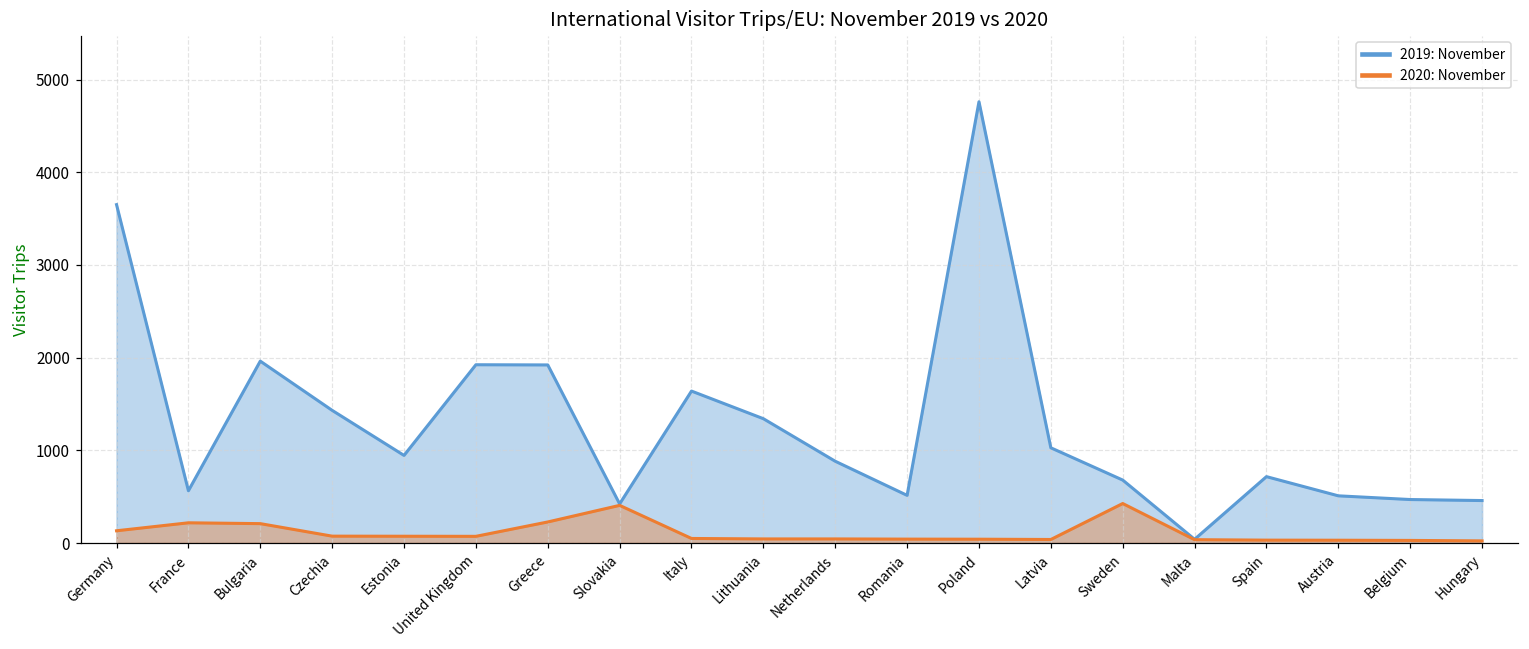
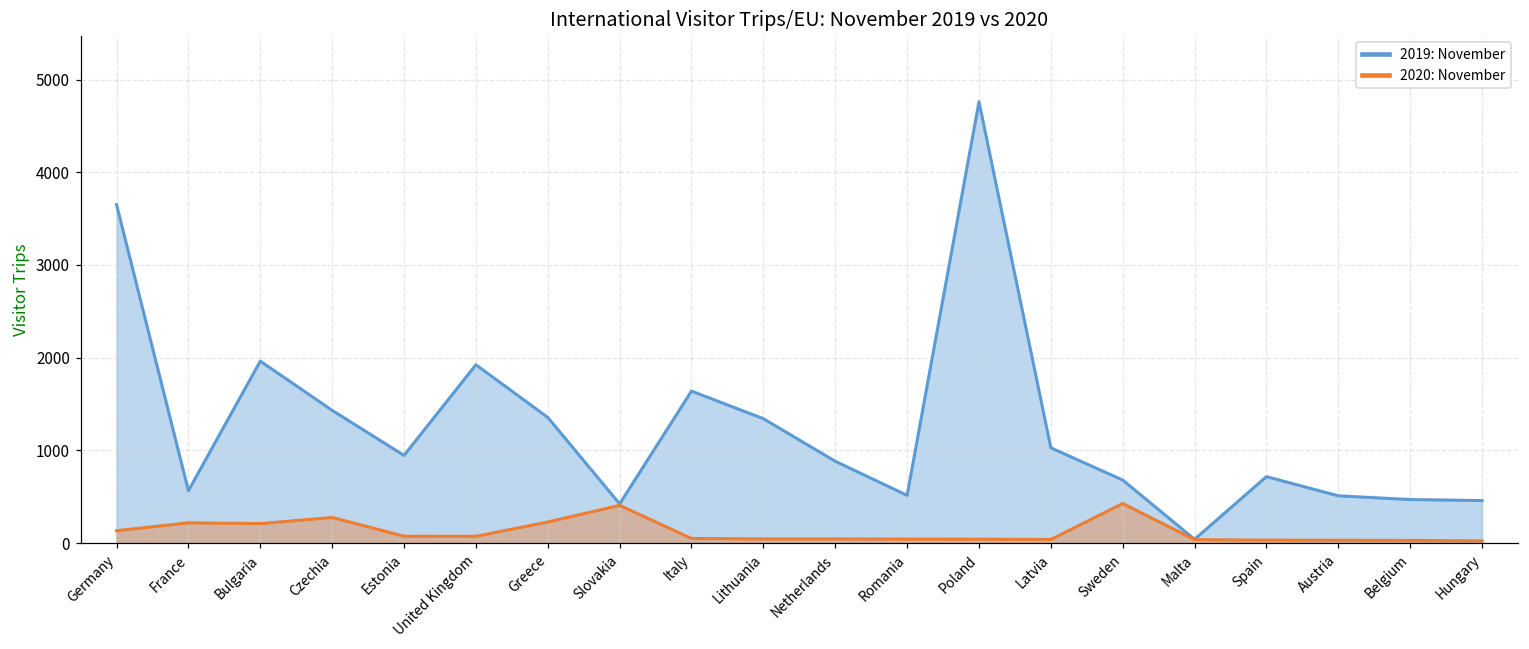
2020: November, Czechia: 100 -> 300
2019: November, Greece: 1900 -> 1400
